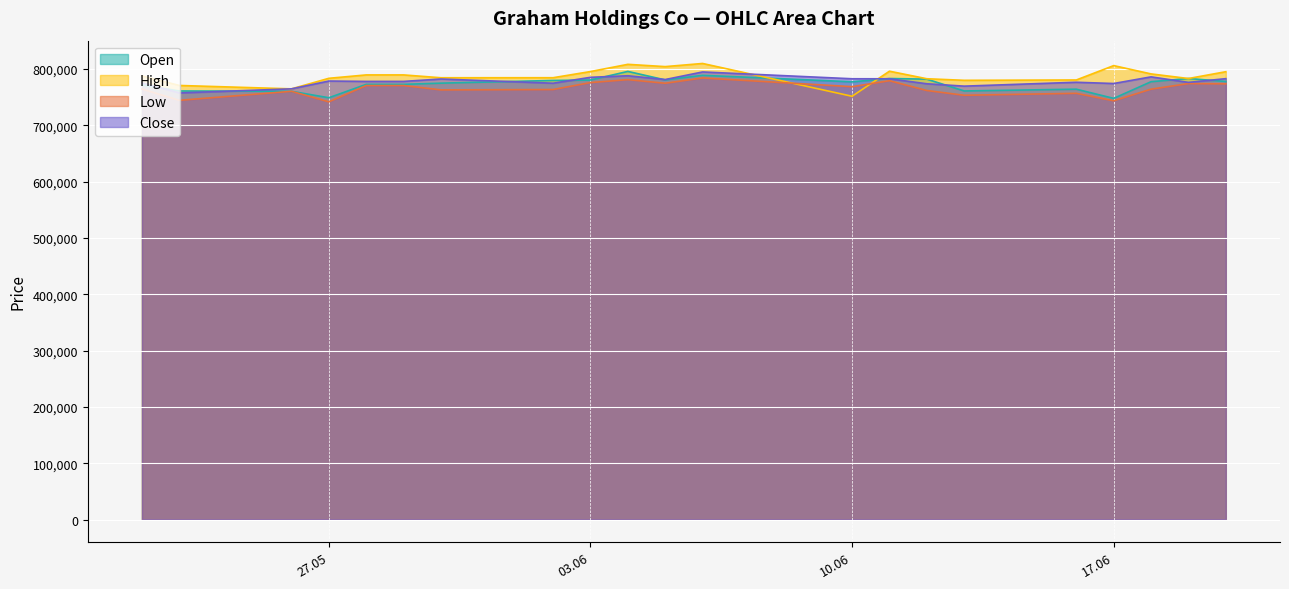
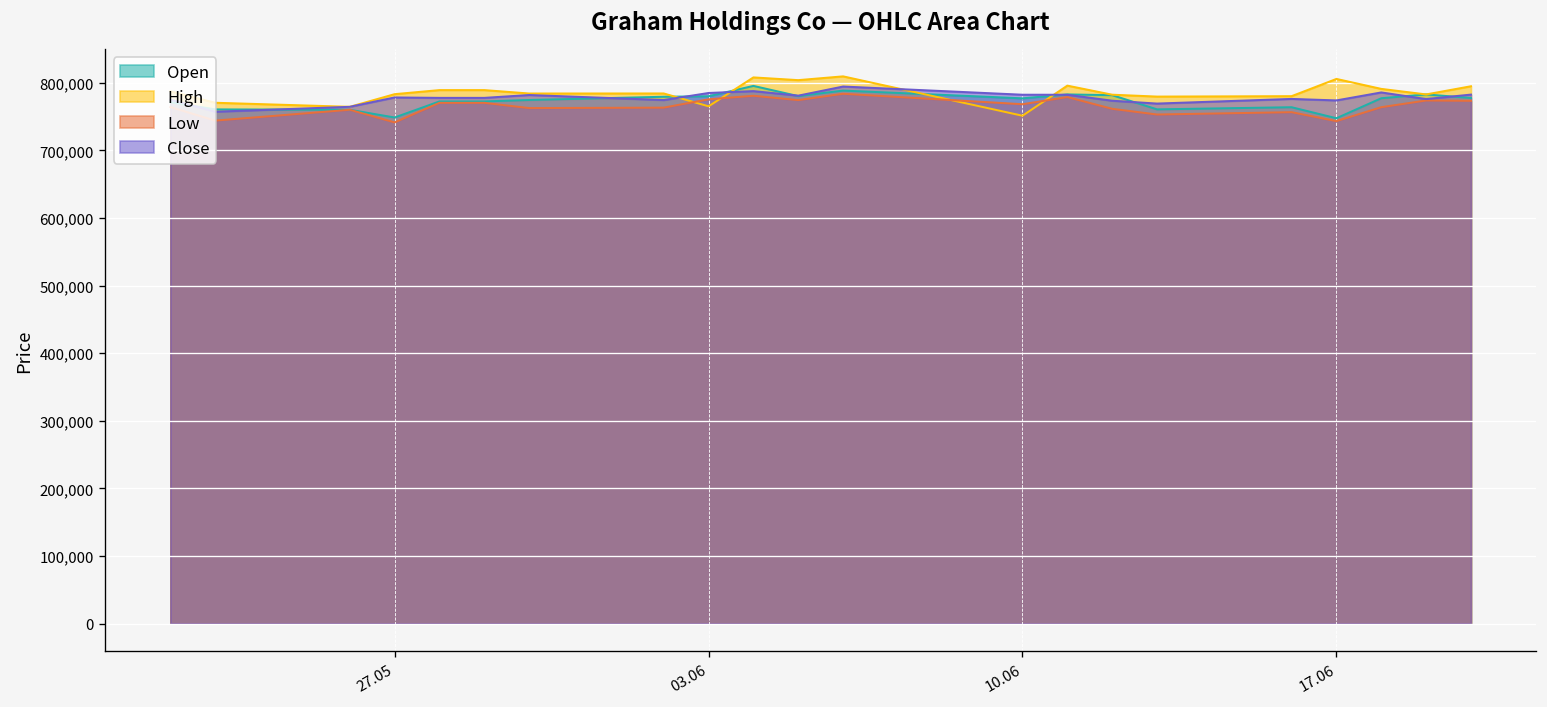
High, 03.06: 800,000 -> 770,000
